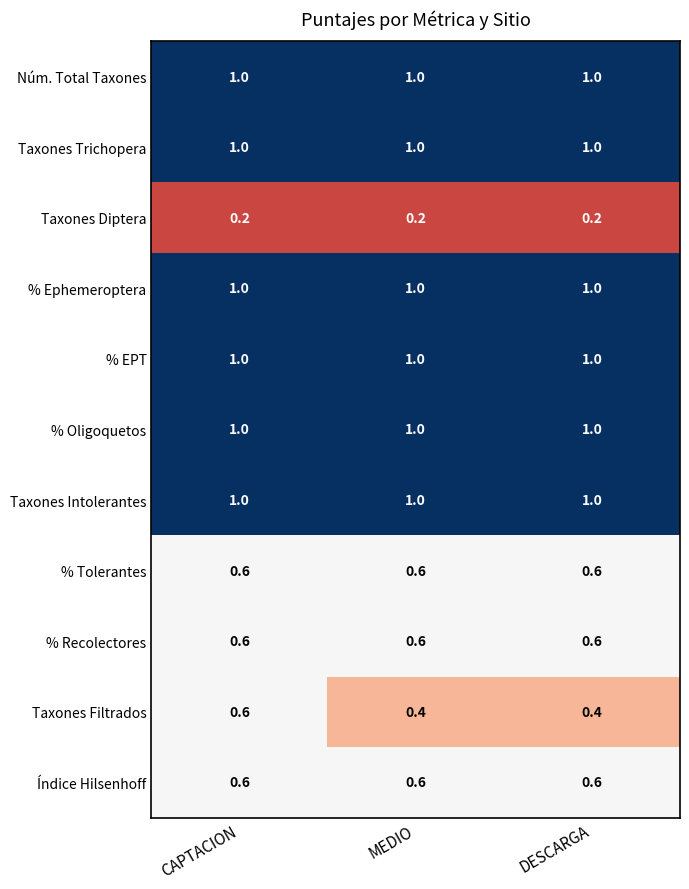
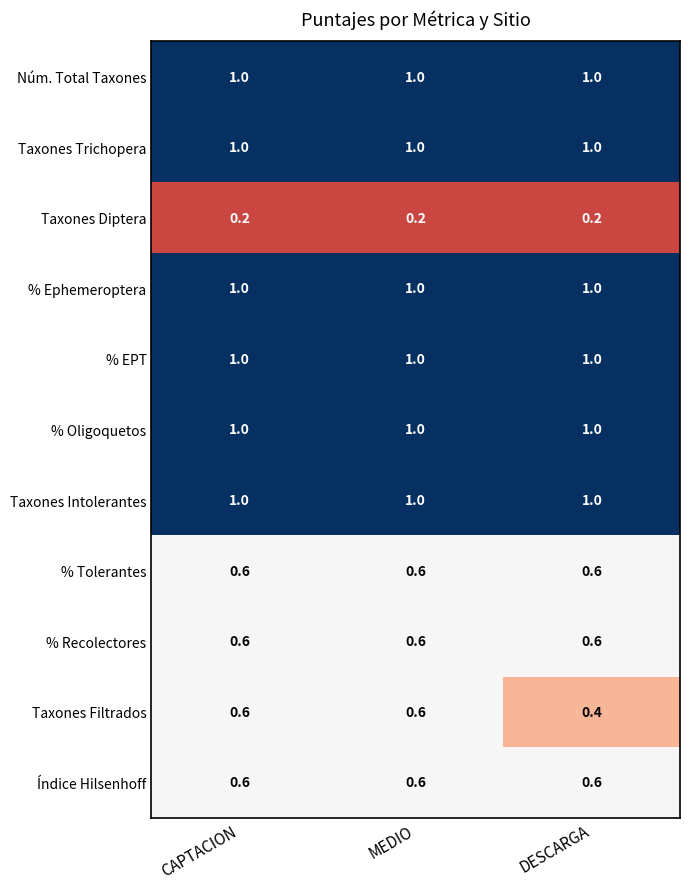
Taxones Filtrados, MEDIO: 0.4 -> 0.6
